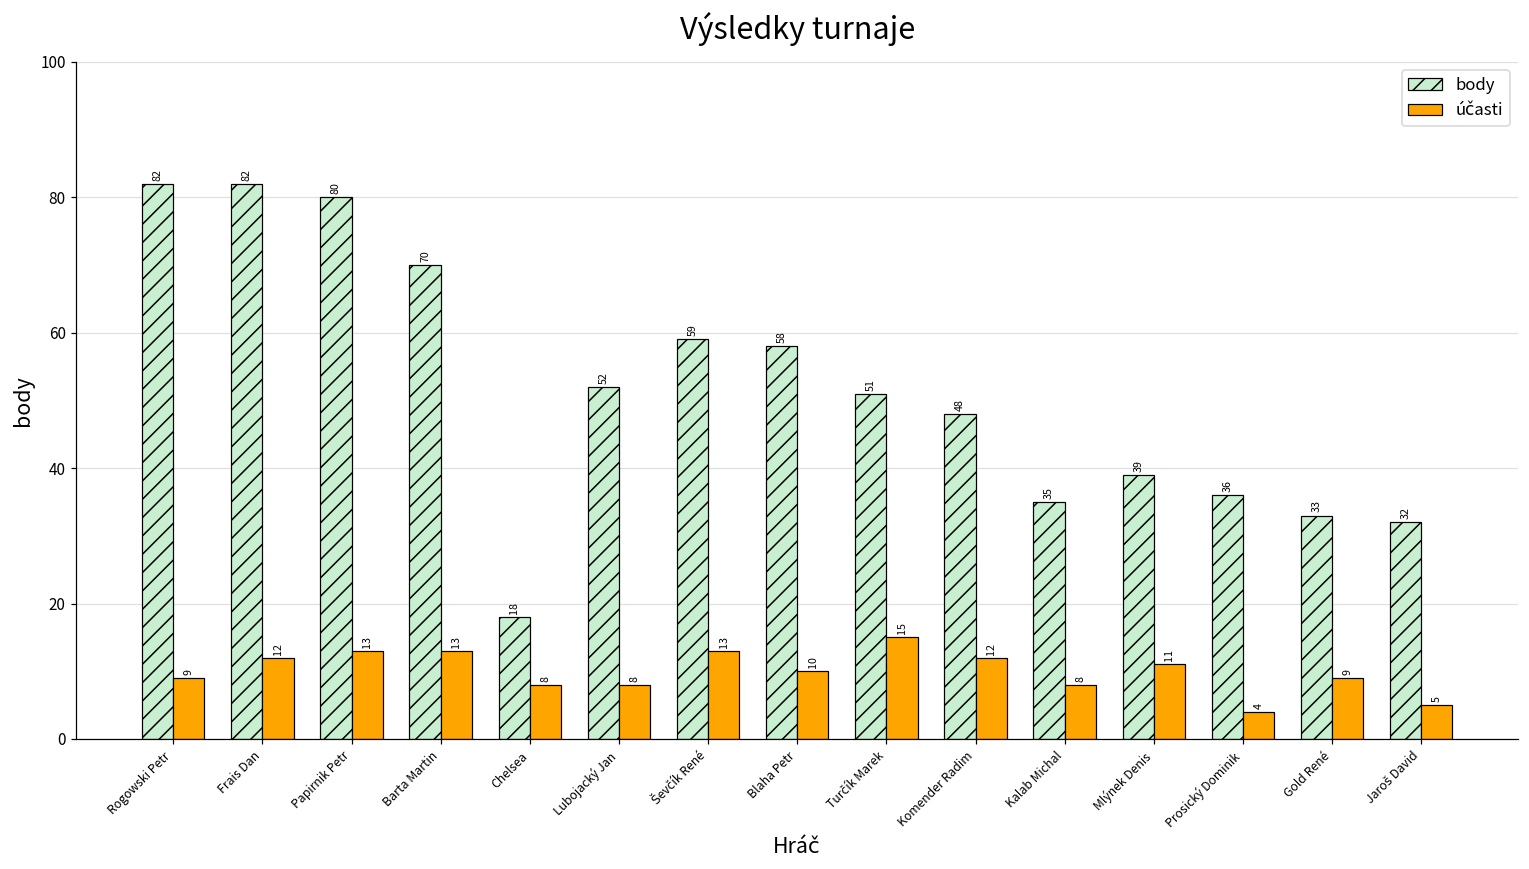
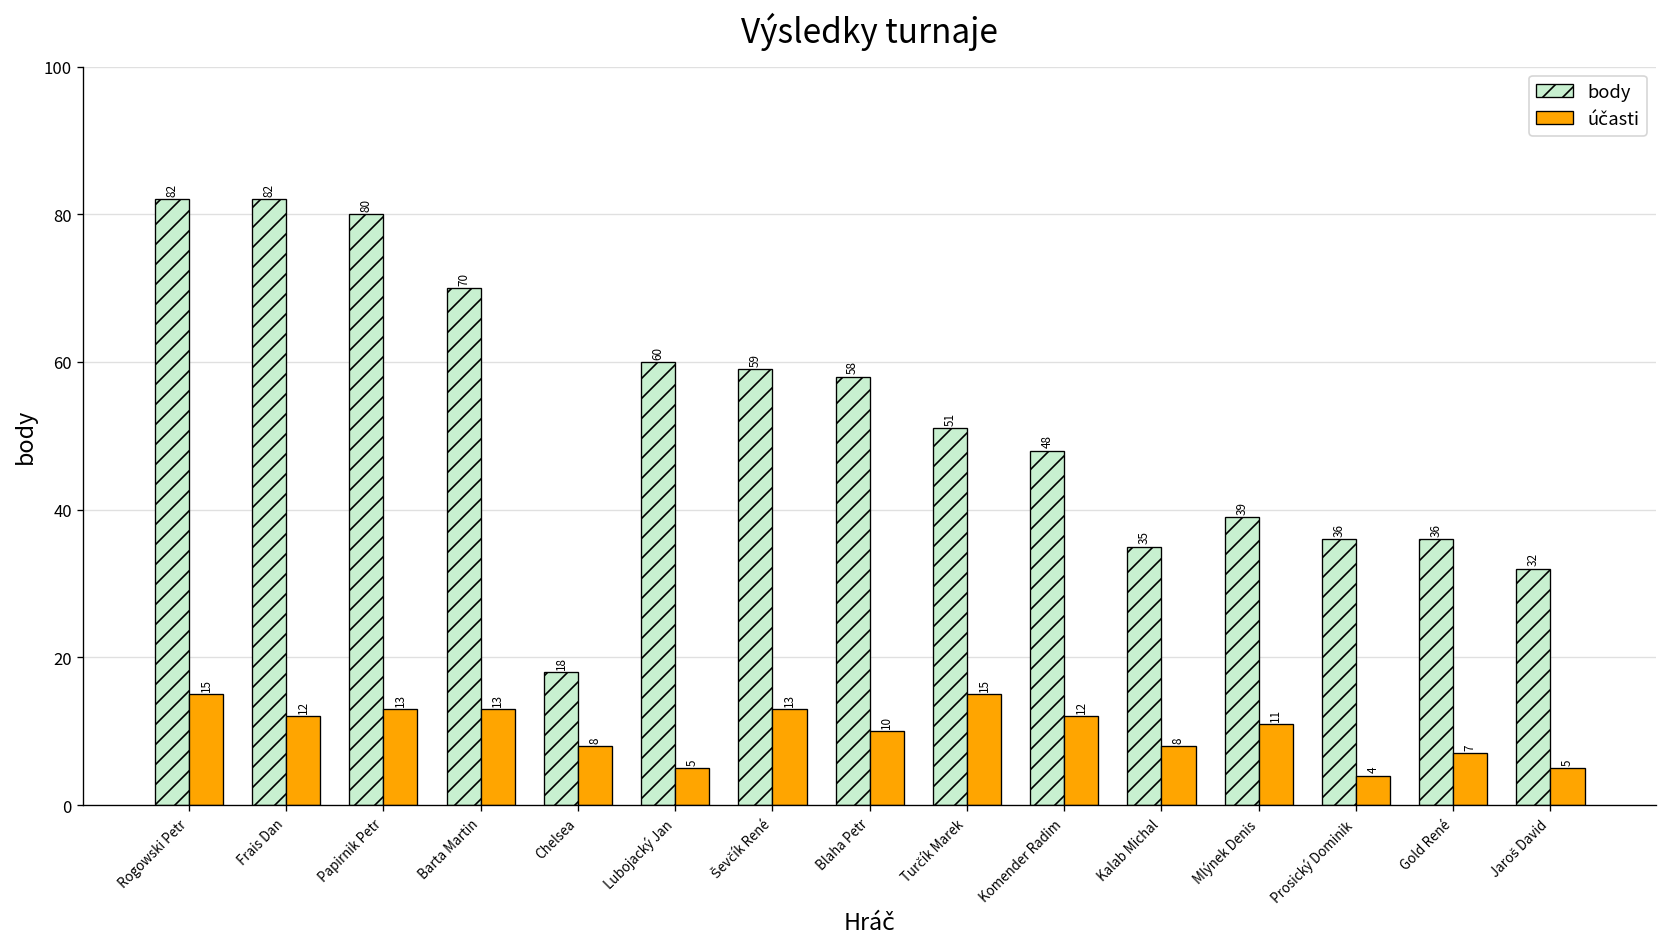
účasti, Rogowski Petr: 9 -> 15
body, Lubojacký Jan: 52 -> 60
účasti, Lubojacký Jan: 8 -> 5
body, Gold René: 33 -> 36
účasti, Gold René: 9 -> 7
